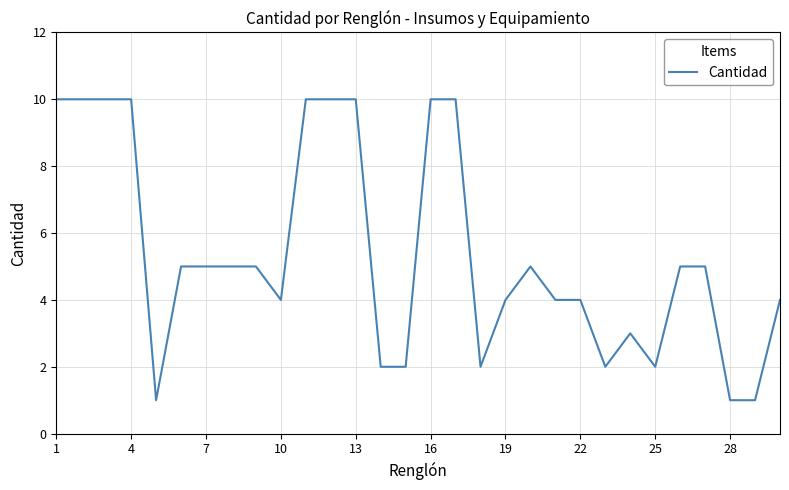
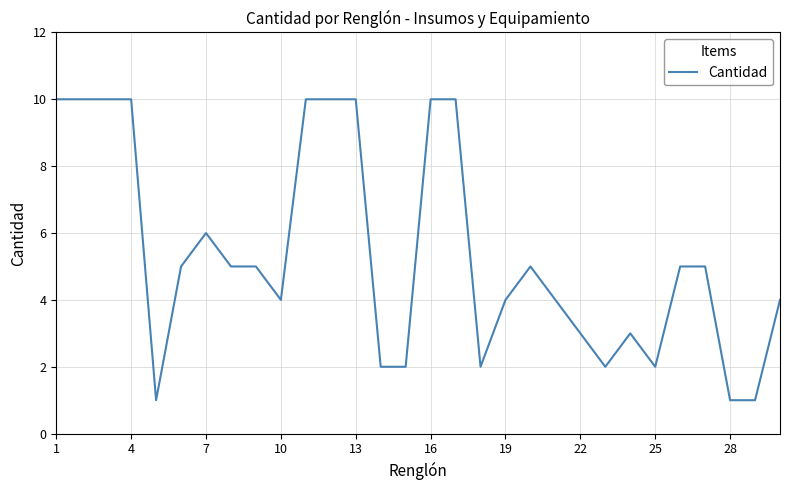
7: 5 -> 6
22: 4 -> 3
